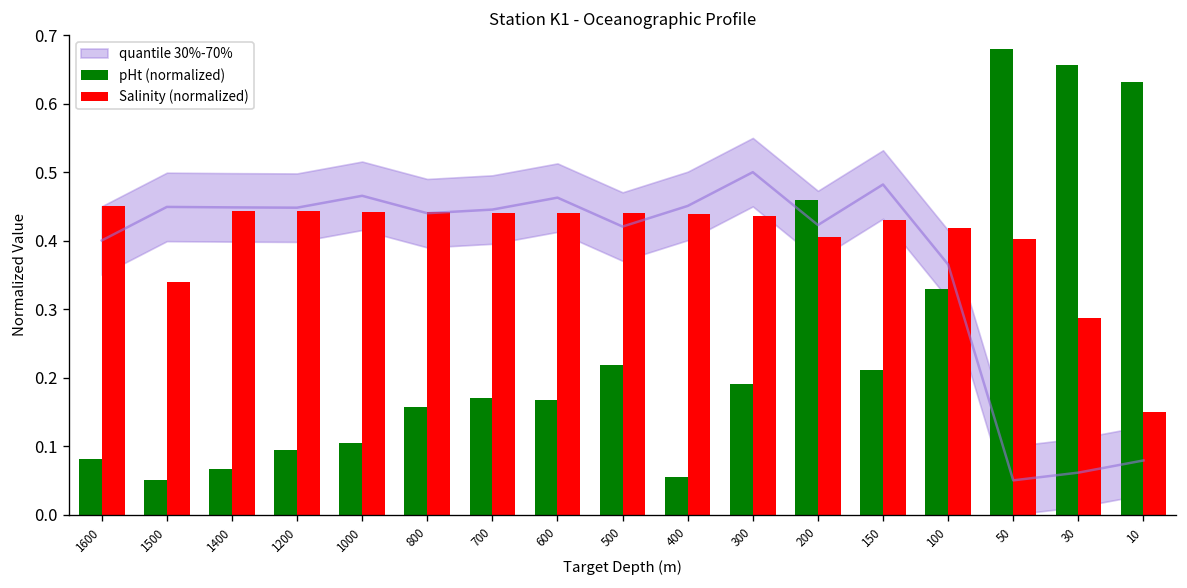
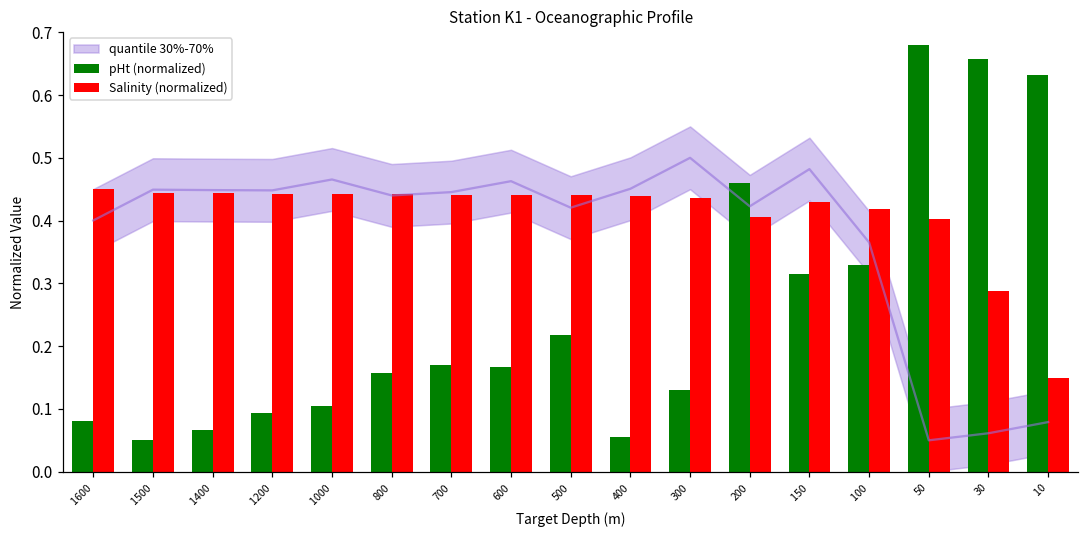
Salinity (normalized), 1500: 0.34 -> 0.44
pHt (normalized), 300: 0.19 -> 0.13
pHt (normalized), 150: 0.21 -> 0.31
